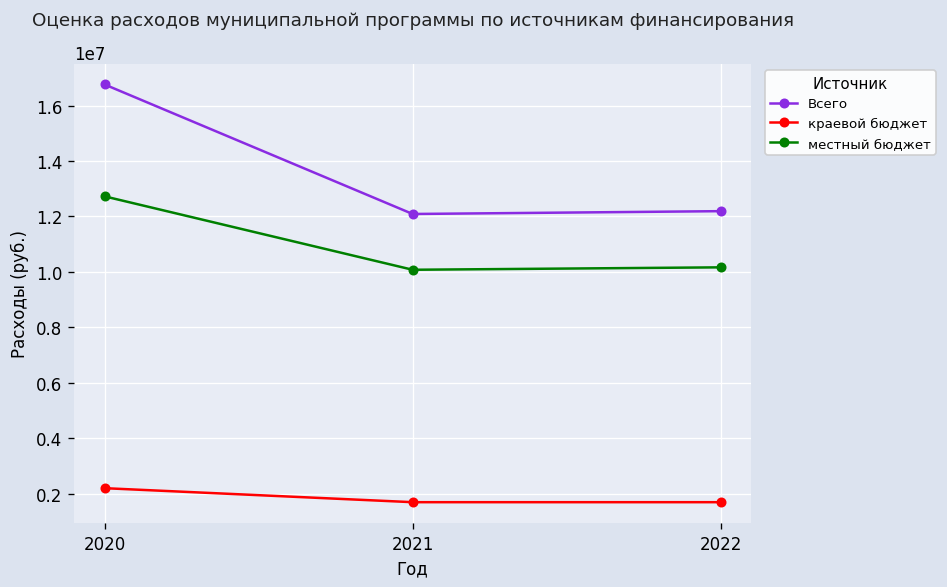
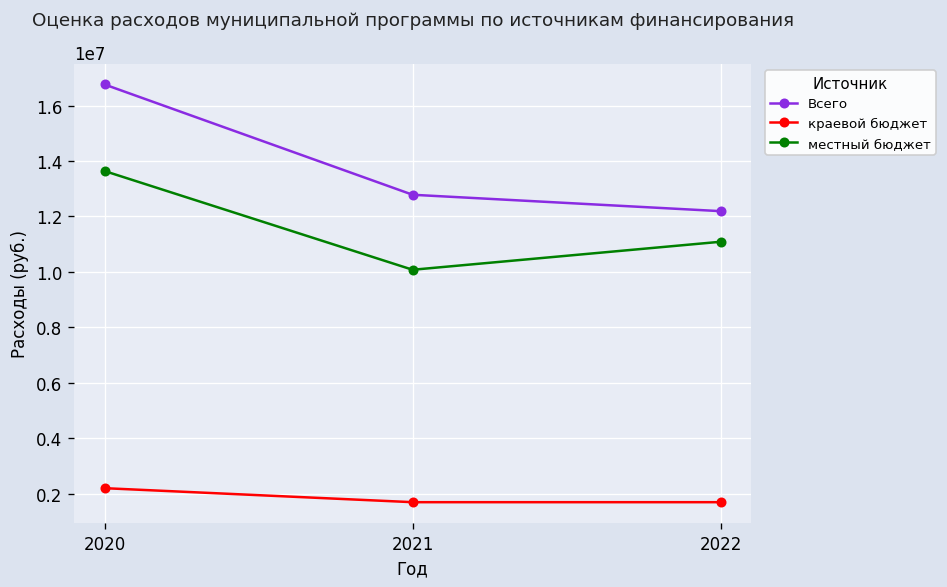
местный бюджет, 2020: 12700000 -> 13600000
Всего, 2021: 12100000 -> 12800000
местный бюджет, 2022: 10200000 -> 11100000
